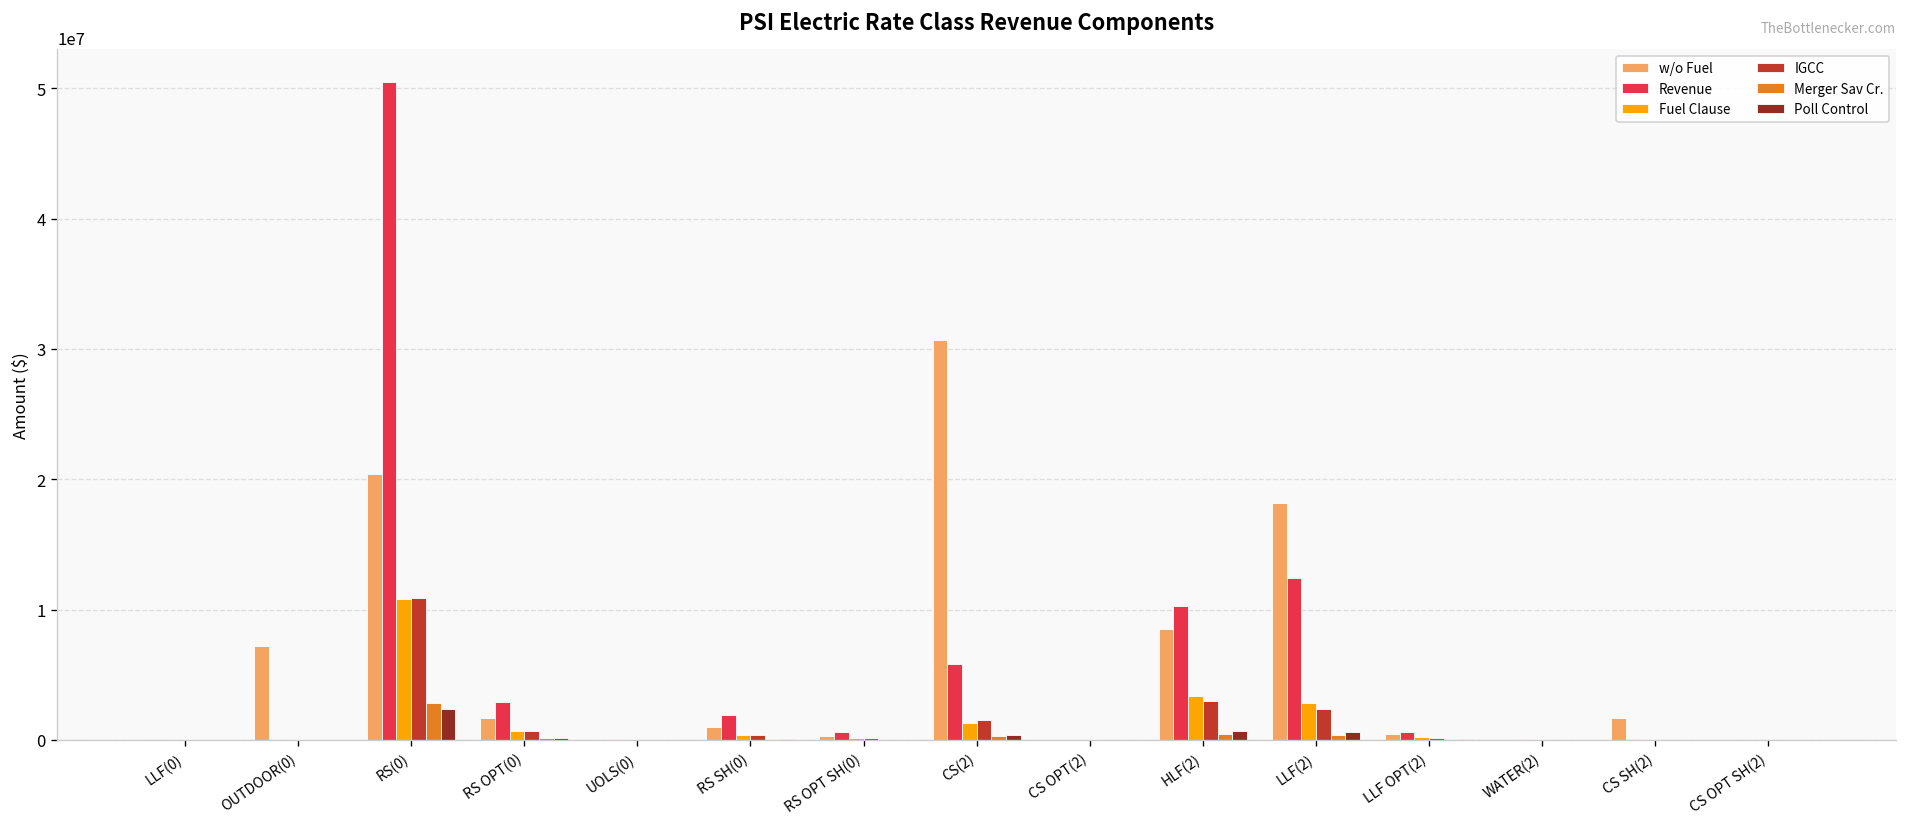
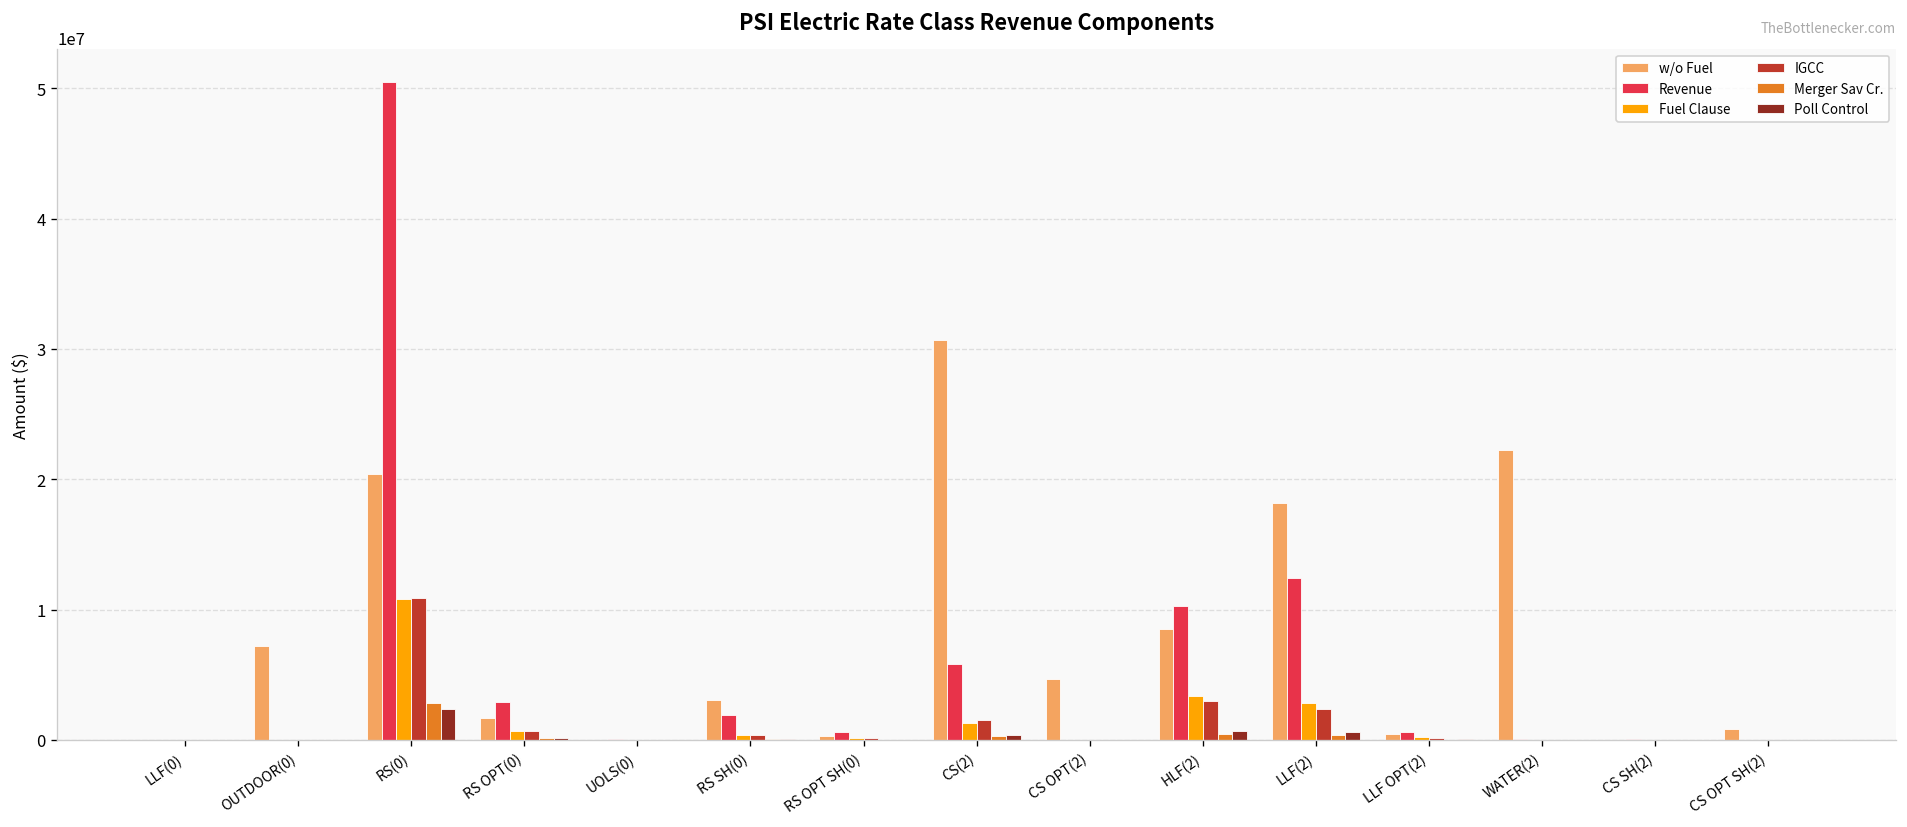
w/o Fuel, RS SH(0): 1000000 -> 3100000
w/o Fuel, CS OPT(2): 0 -> 4700000
w/o Fuel, WATER(2): 0 -> 22300000
w/o Fuel, CS SH(2): 1700000 -> 0
w/o Fuel, CS OPT SH(2): 0 -> 800000
